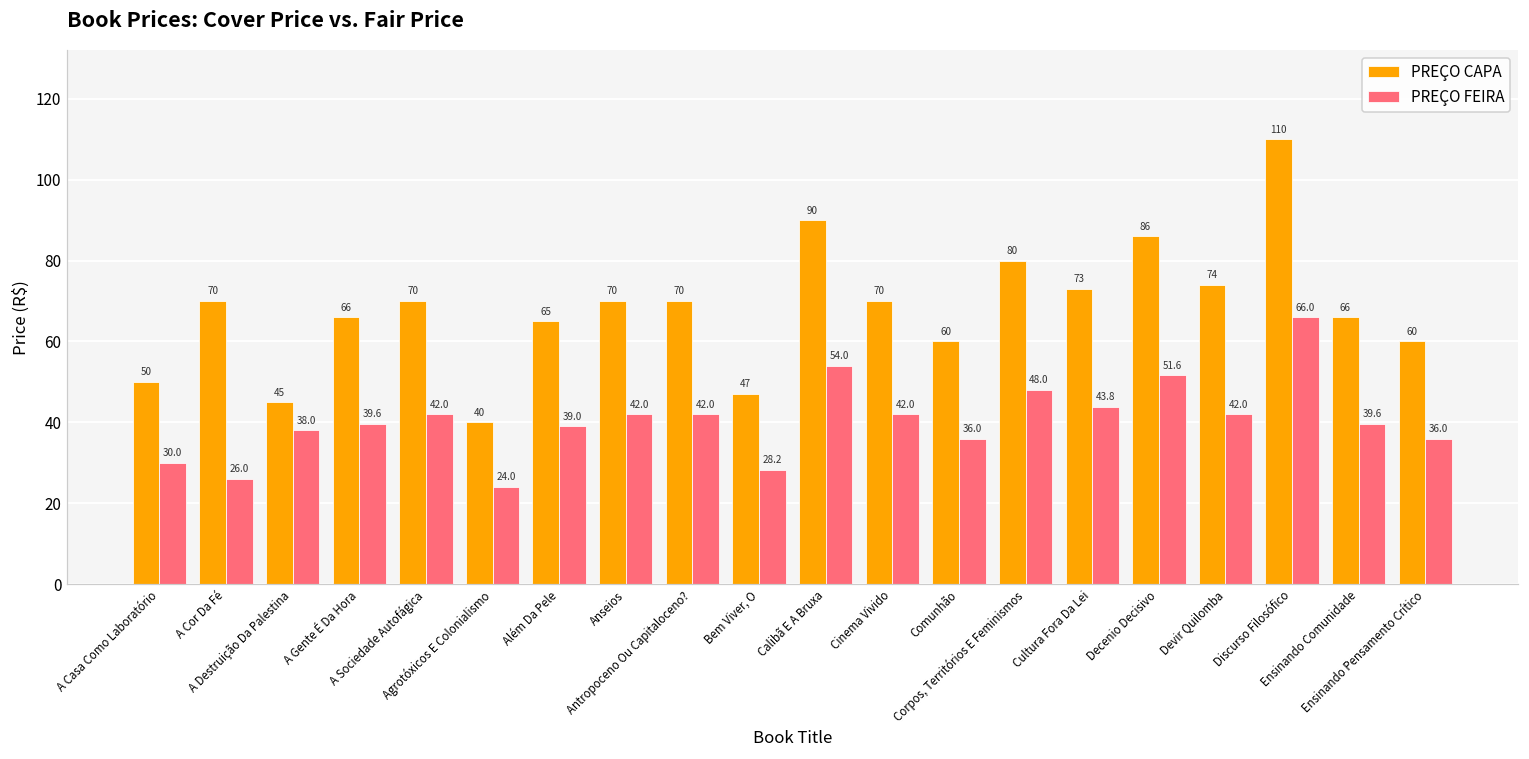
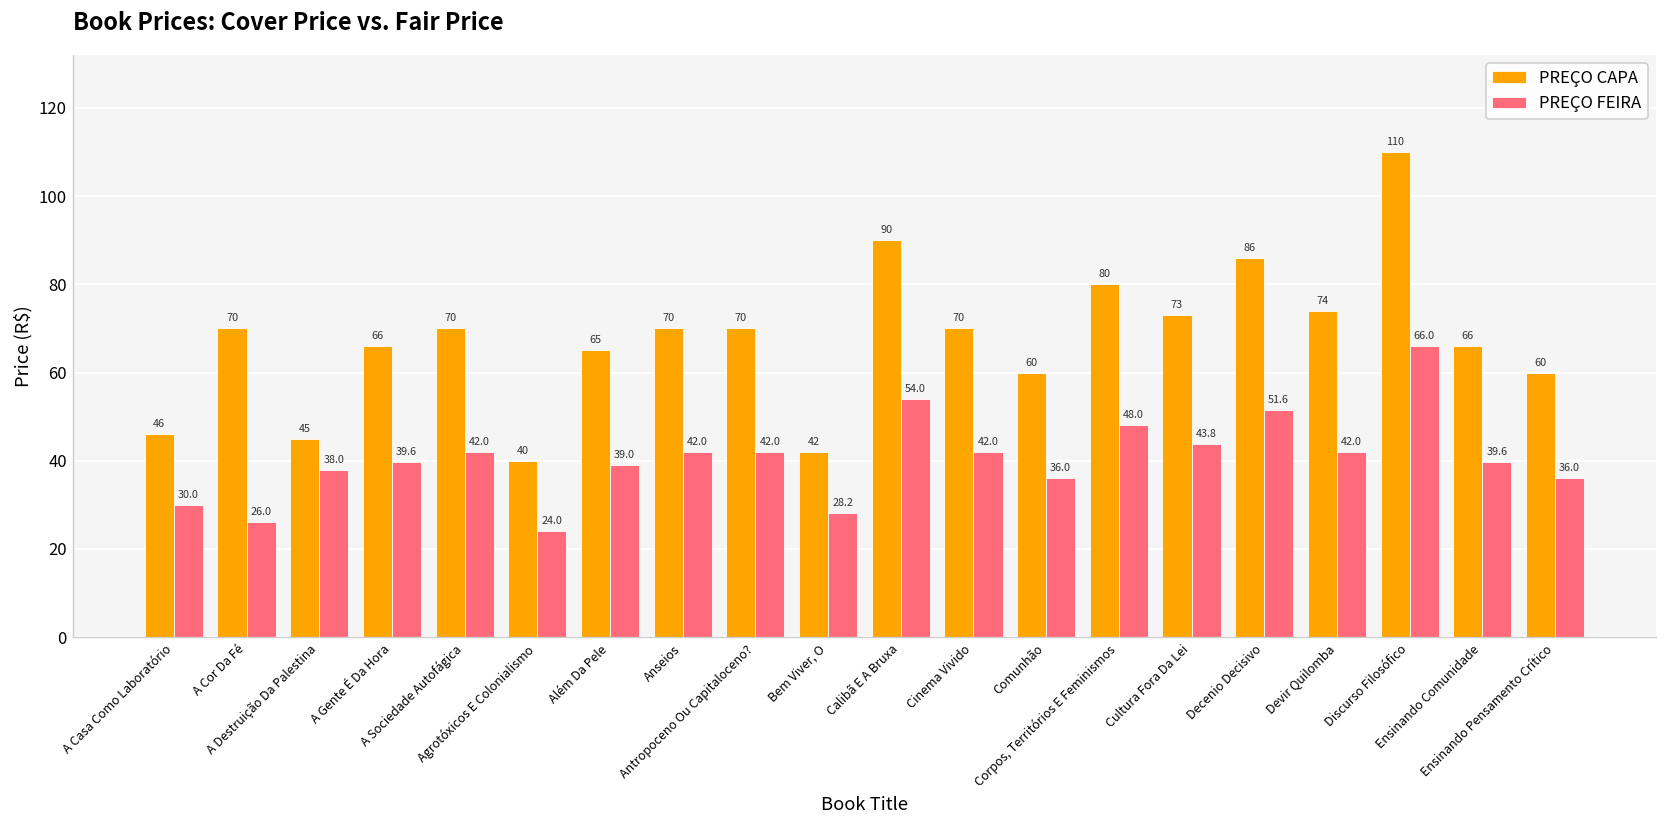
PREÇO CAPA, A Casa Como Laboratório: 50 -> 46
PREÇO CAPA, Bem Viver, O: 47 -> 42
